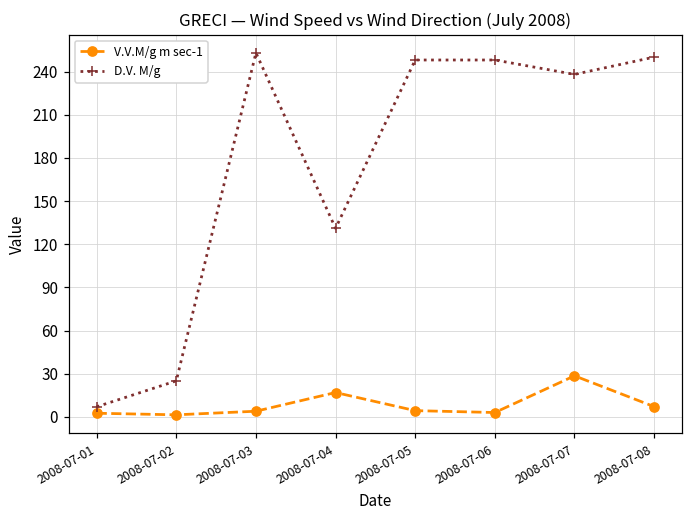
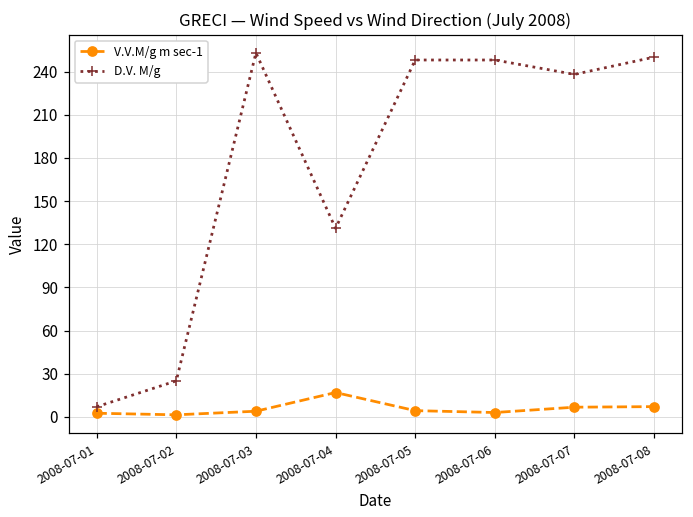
V.V.M/g m sec-1, 2008-07-07: 29 -> 7
